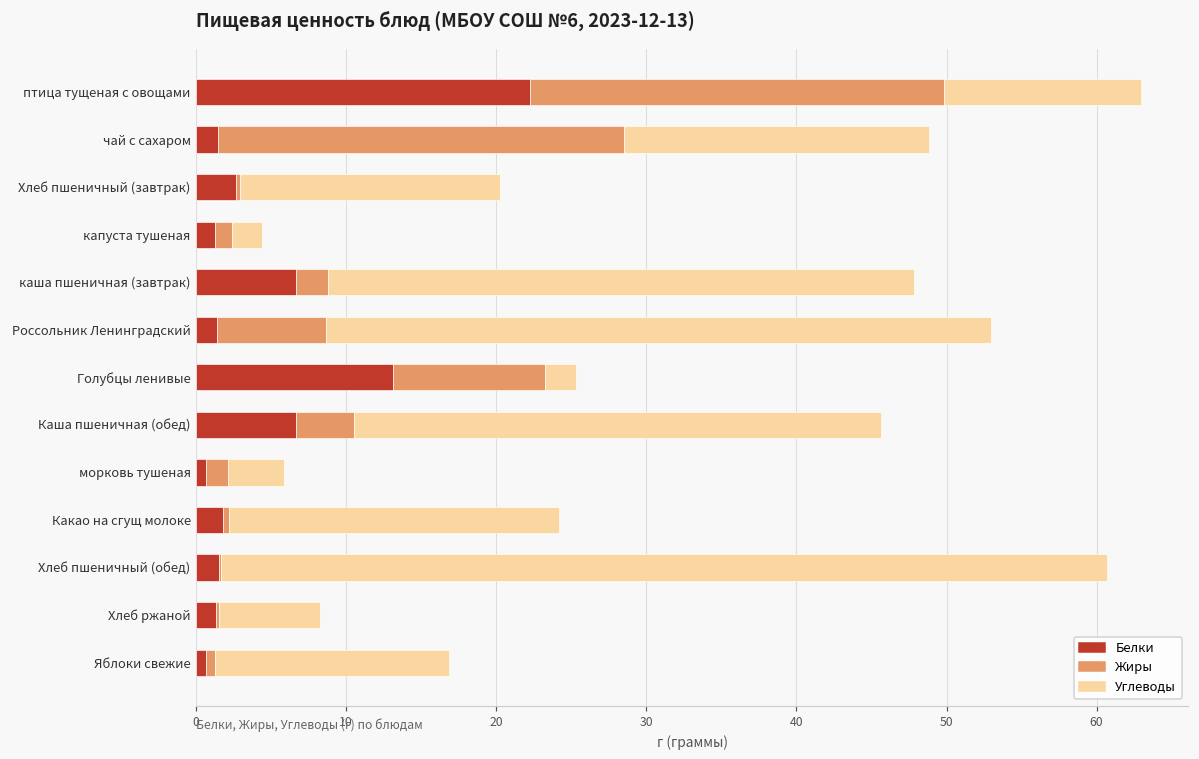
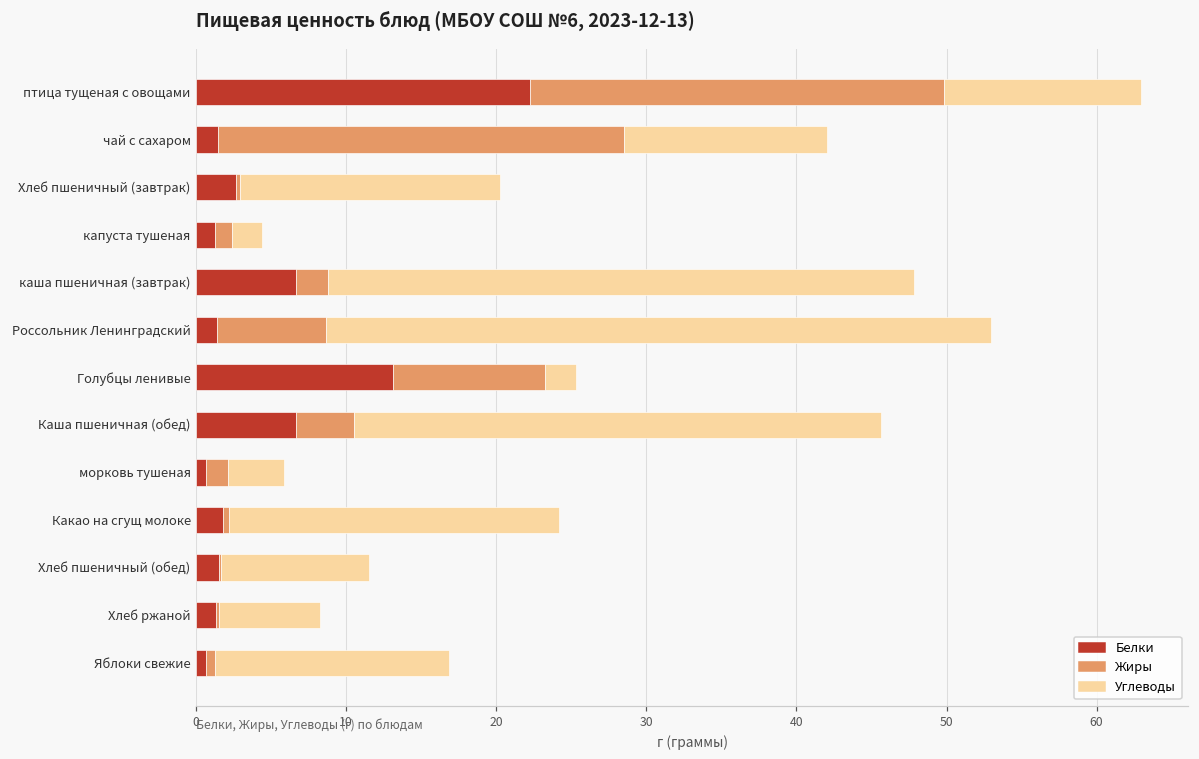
Углеводы, чай с сахаром: 20.4 -> 13.5
Углеводы, Хлеб пшеничный (обед): 59.0 -> 9.8
